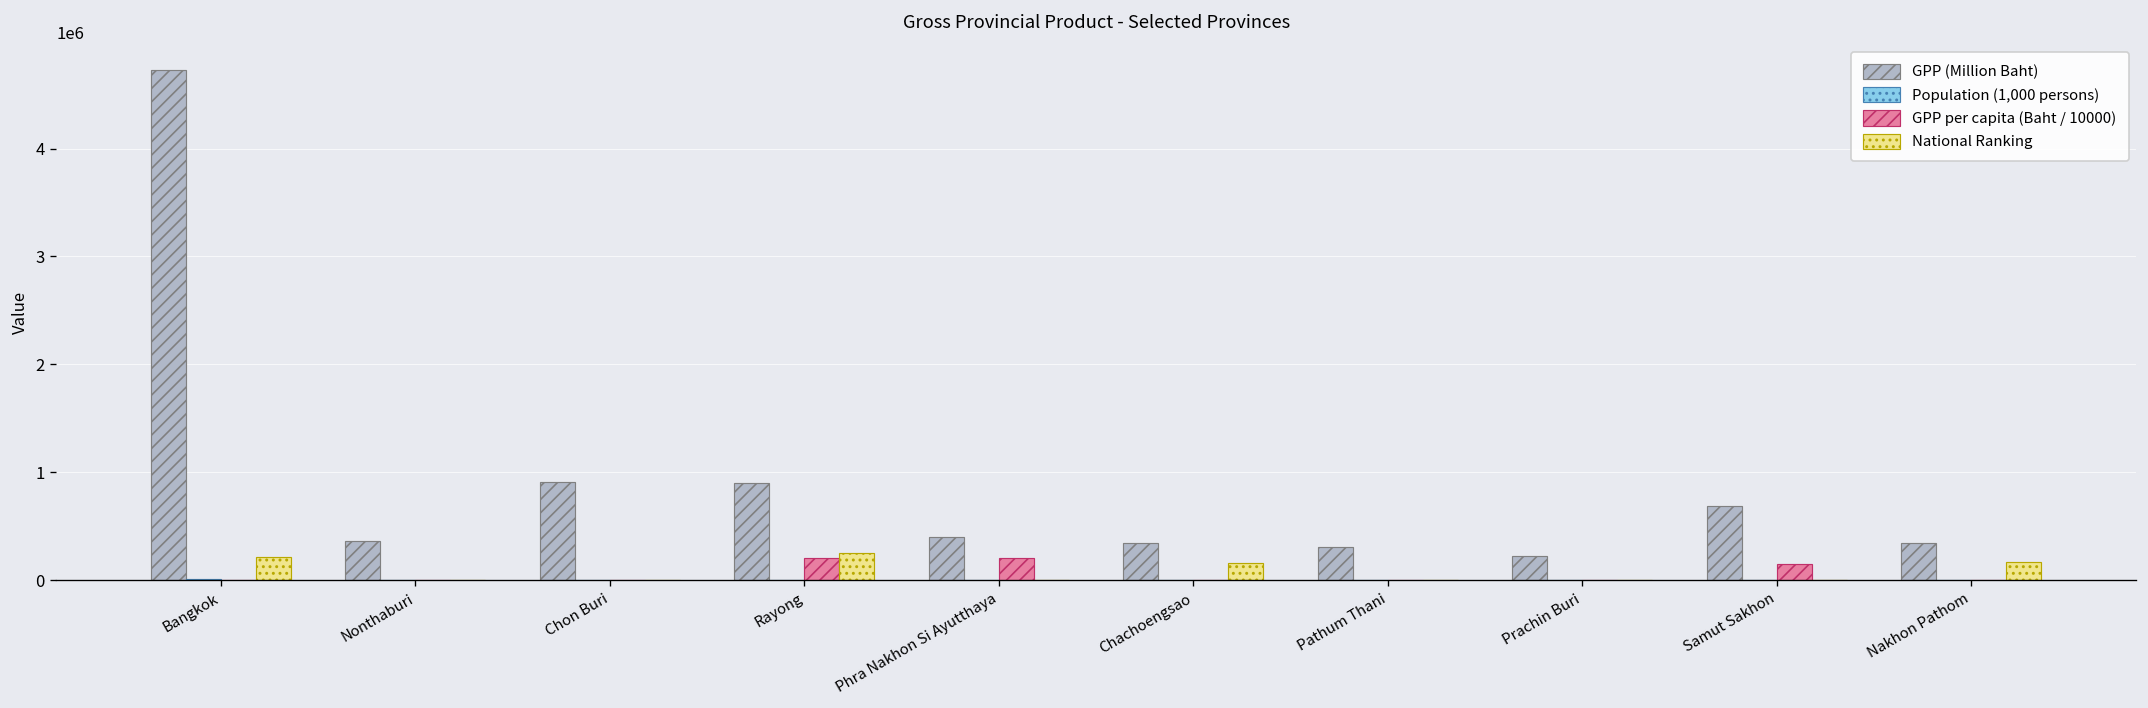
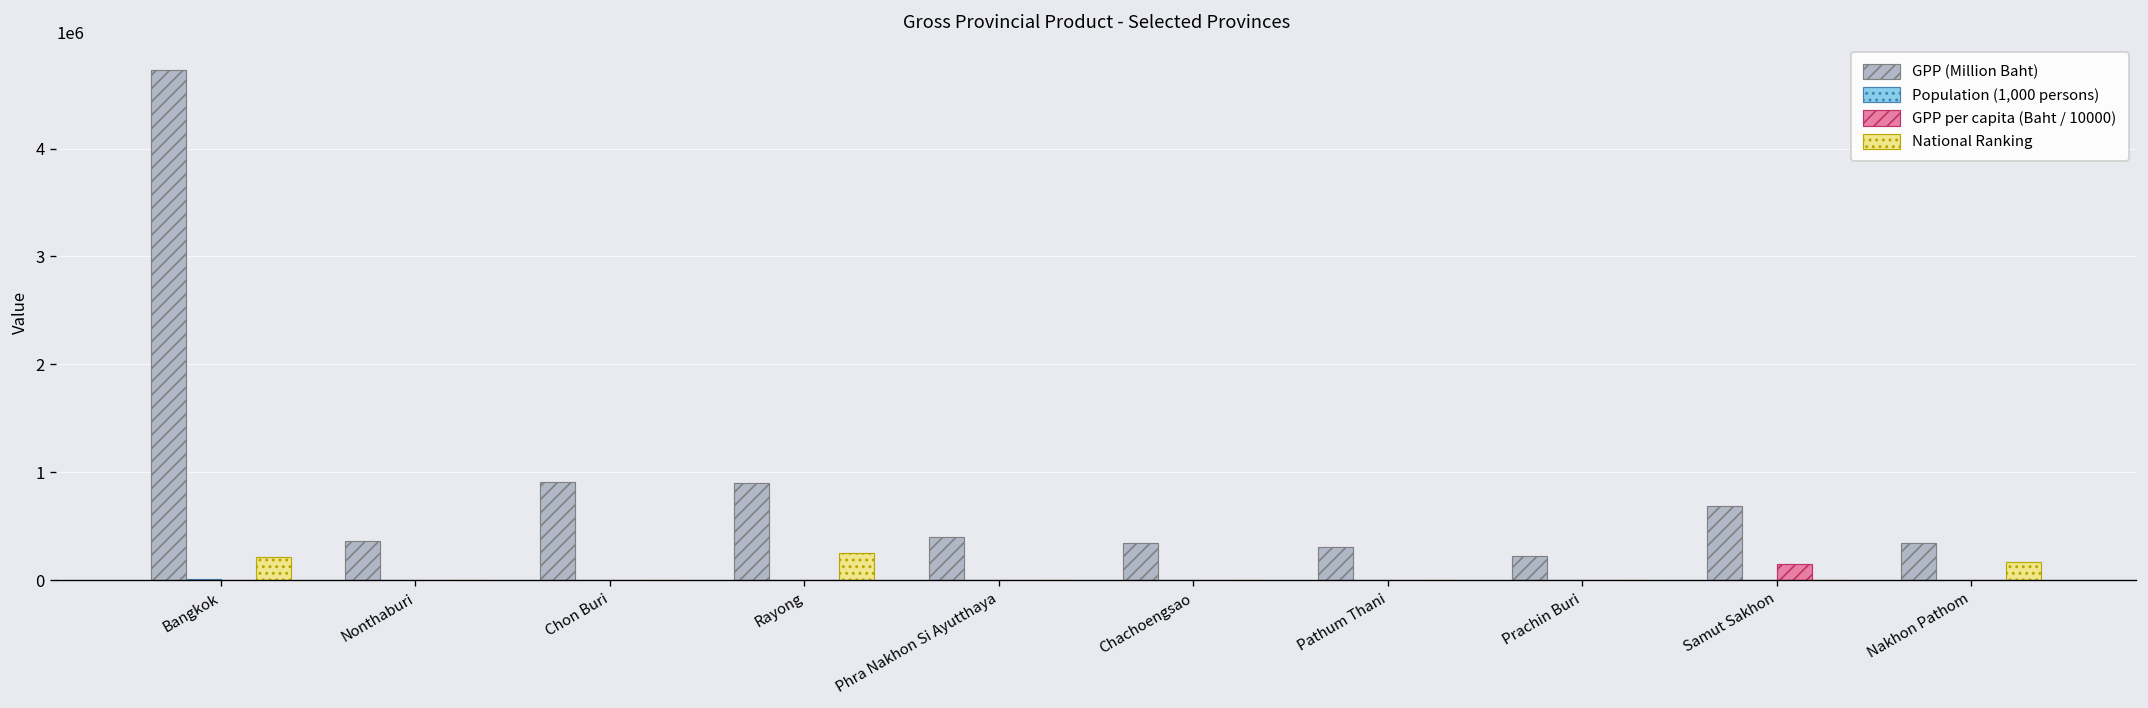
GPP per capita (Baht / 10000), Rayong: 200000 -> 0
GPP per capita (Baht / 10000), Phra Nakhon Si Ayutthaya: 200000 -> 0
National Ranking, Chachoengsao: 200000 -> 0
